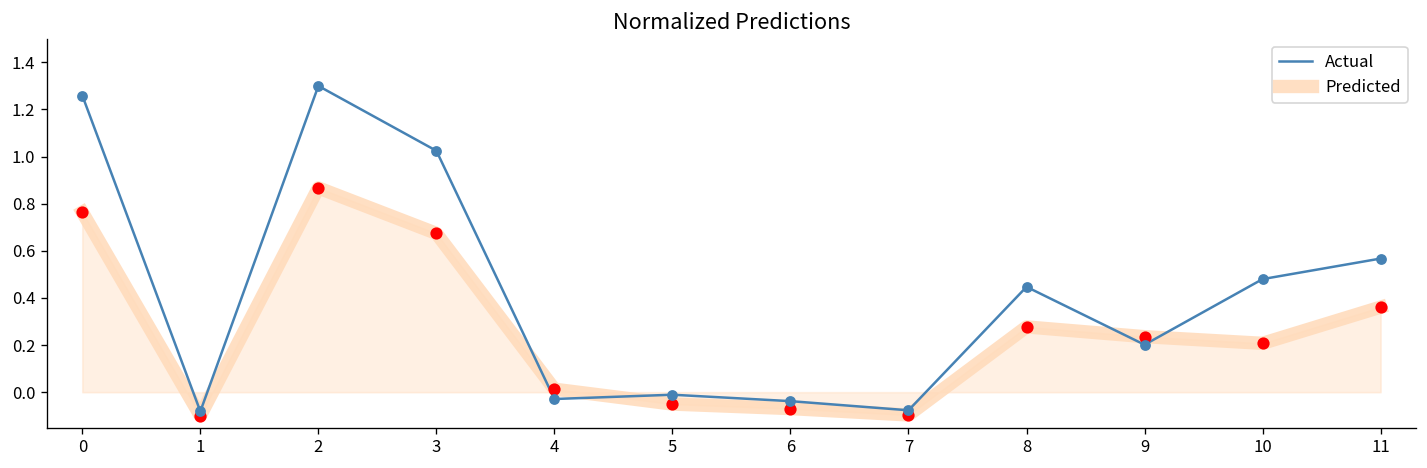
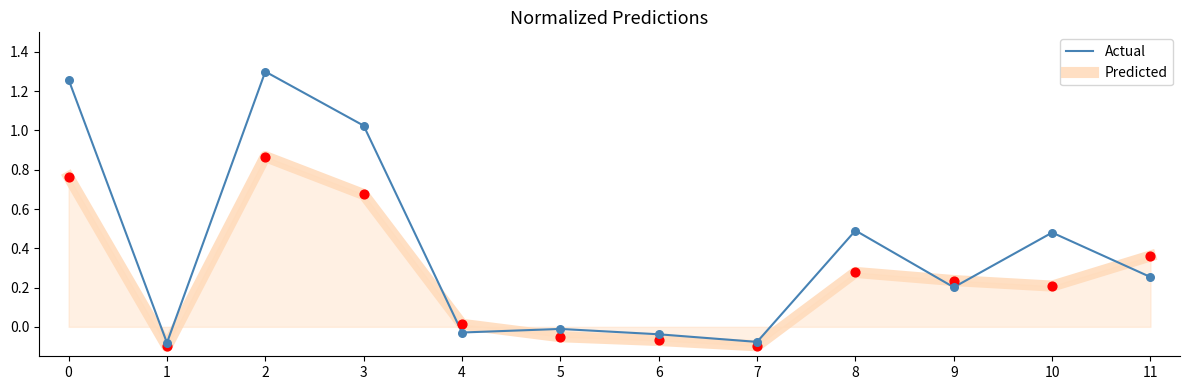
Actual, 8: 0.45 -> 0.49
Actual, 11: 0.57 -> 0.25
